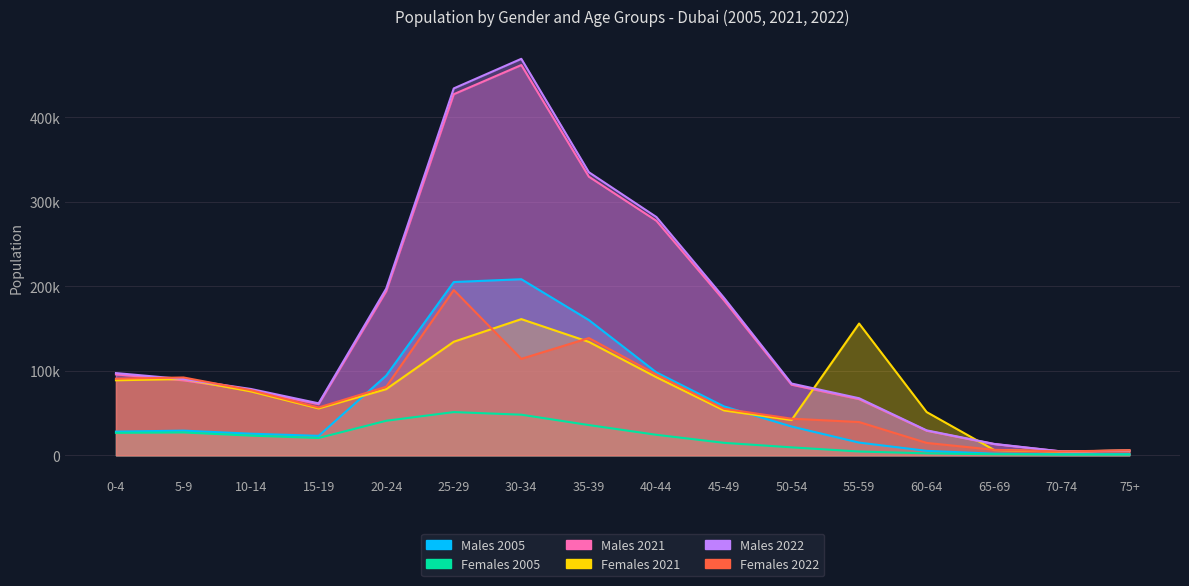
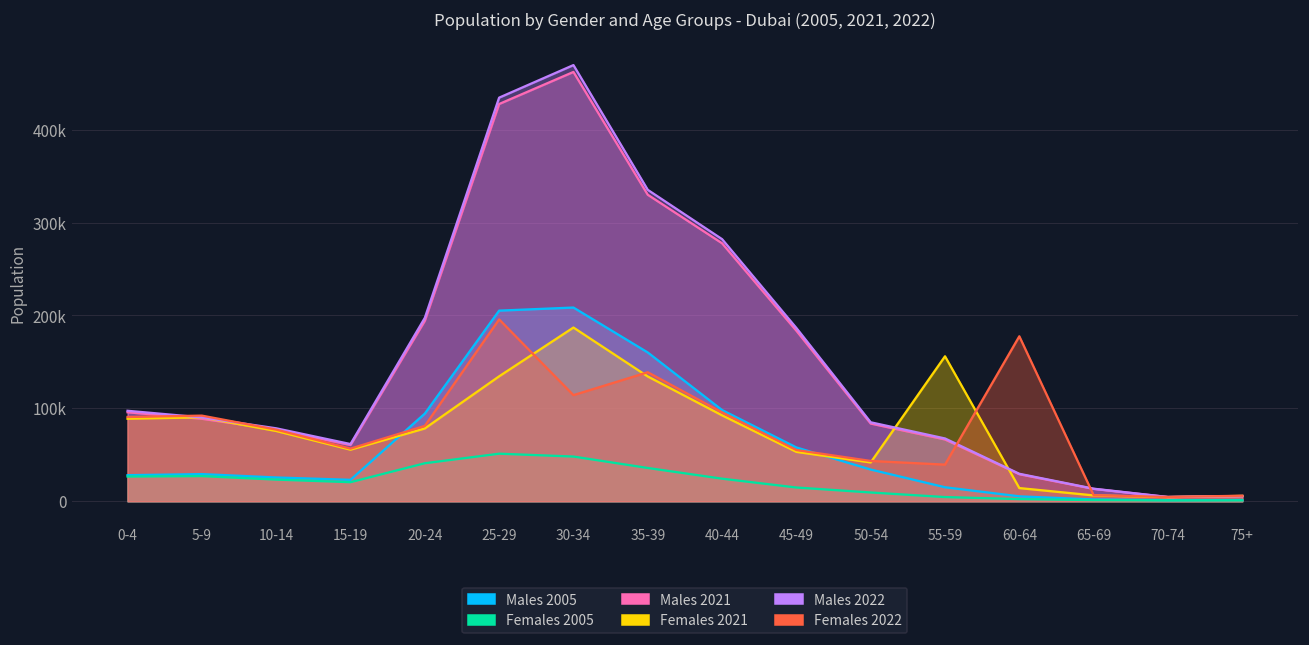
Females 2021, 30-34: 160000 -> 190000
Females 2021, 60-64: 50000 -> 10000
Females 2022, 60-64: 10000 -> 180000
